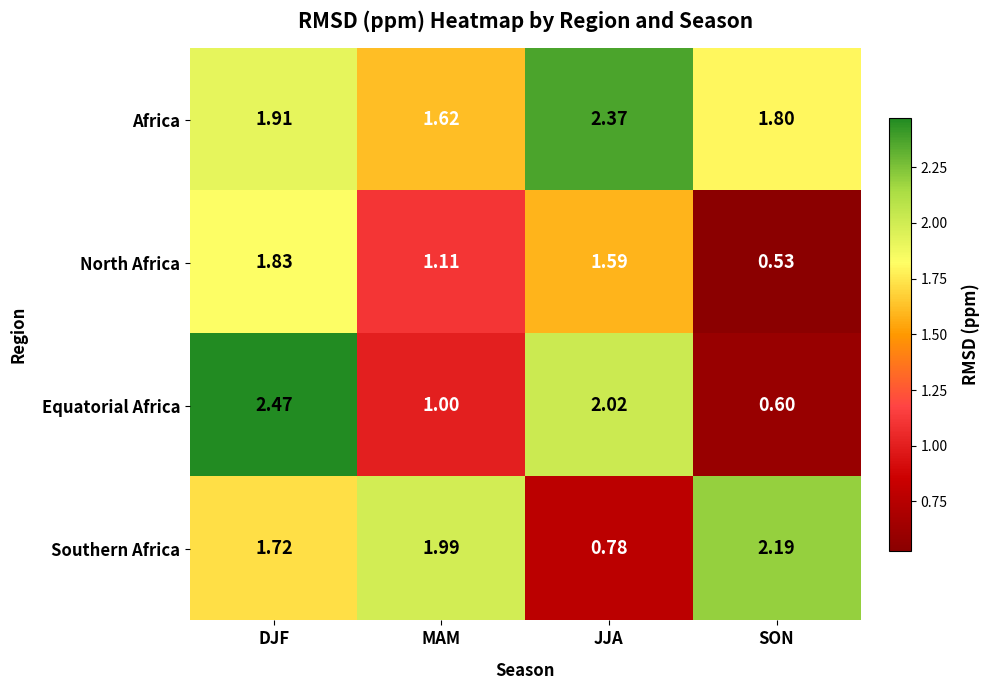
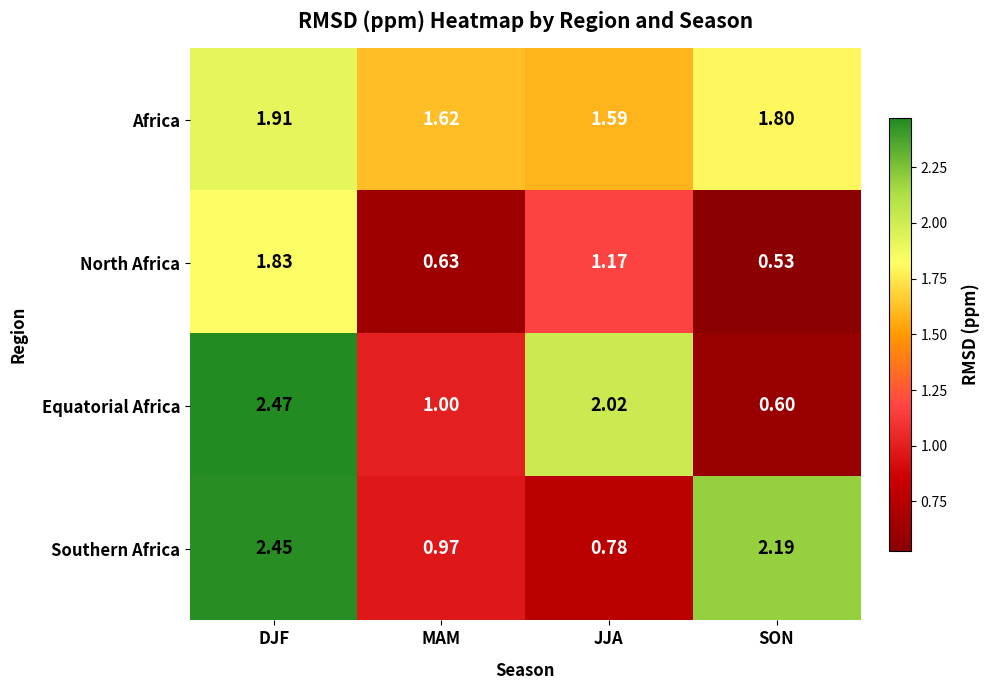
Africa, JJA: 2.37 -> 1.59
North Africa, MAM: 1.11 -> 0.63
North Africa, JJA: 1.59 -> 1.17
Southern Africa, DJF: 1.72 -> 2.45
Southern Africa, MAM: 1.99 -> 0.97
